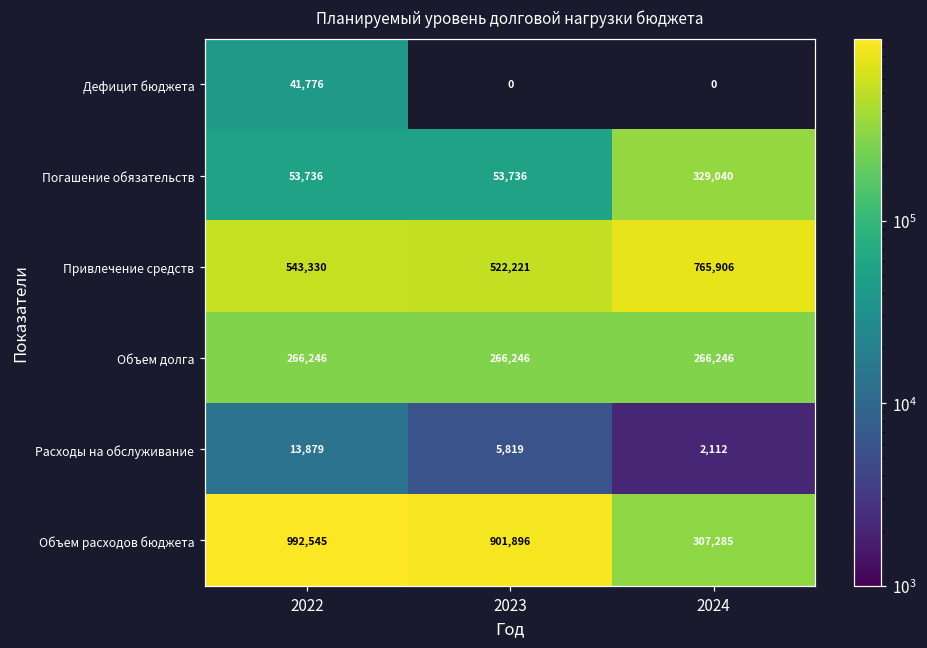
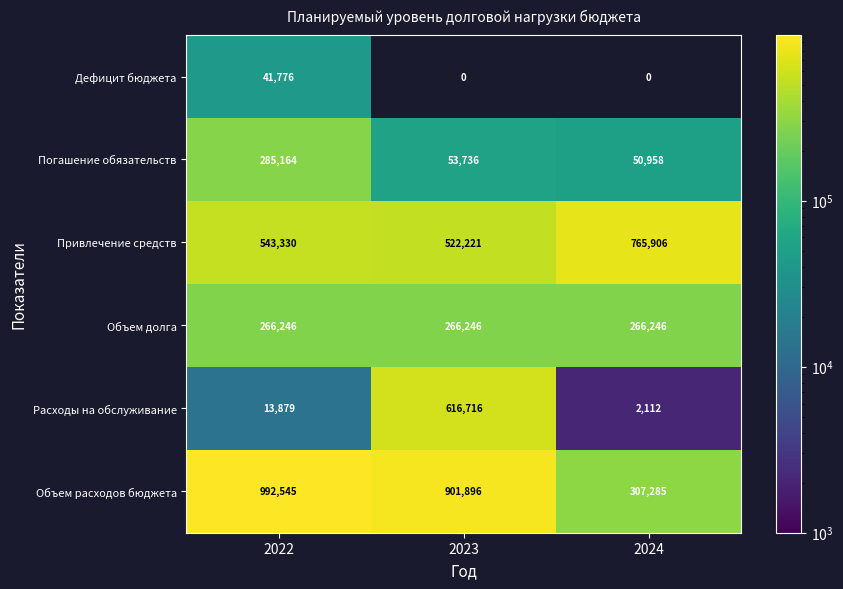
Погашение обязательств, 2022: 53,736 -> 285,164
Погашение обязательств, 2024: 329,040 -> 50,958
Расходы на обслуживание, 2023: 5,819 -> 616,716
